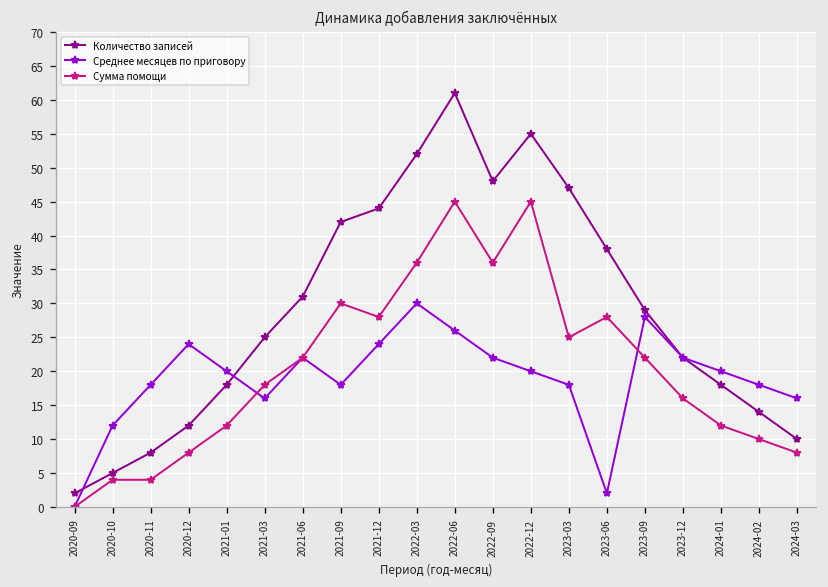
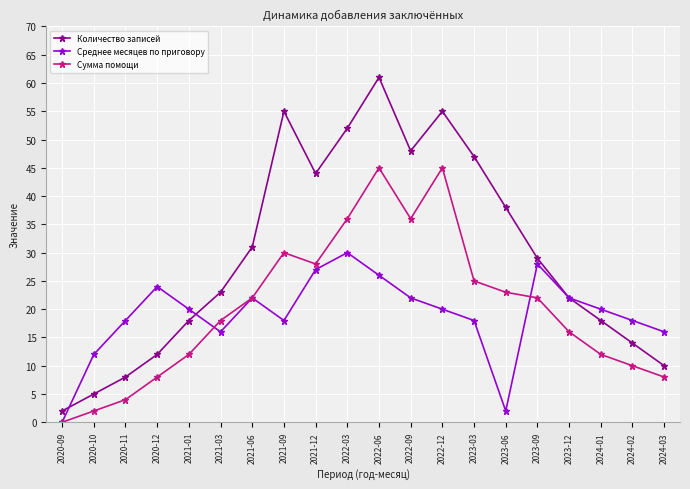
Сумма помощи, 2020-10: 4 -> 2
Количество записей, 2021-03: 25 -> 23
Количество записей, 2021-09: 42 -> 55
Среднее месяцев по приговору, 2021-12: 24 -> 27
Сумма помощи, 2023-06: 28 -> 23
